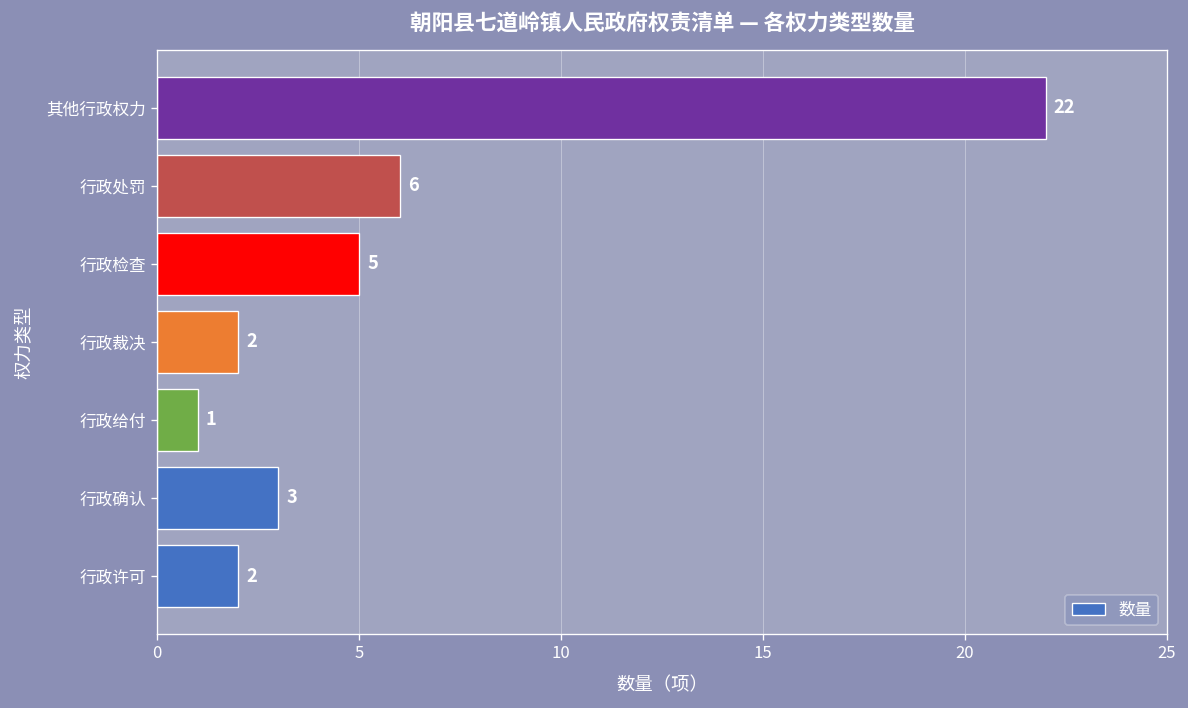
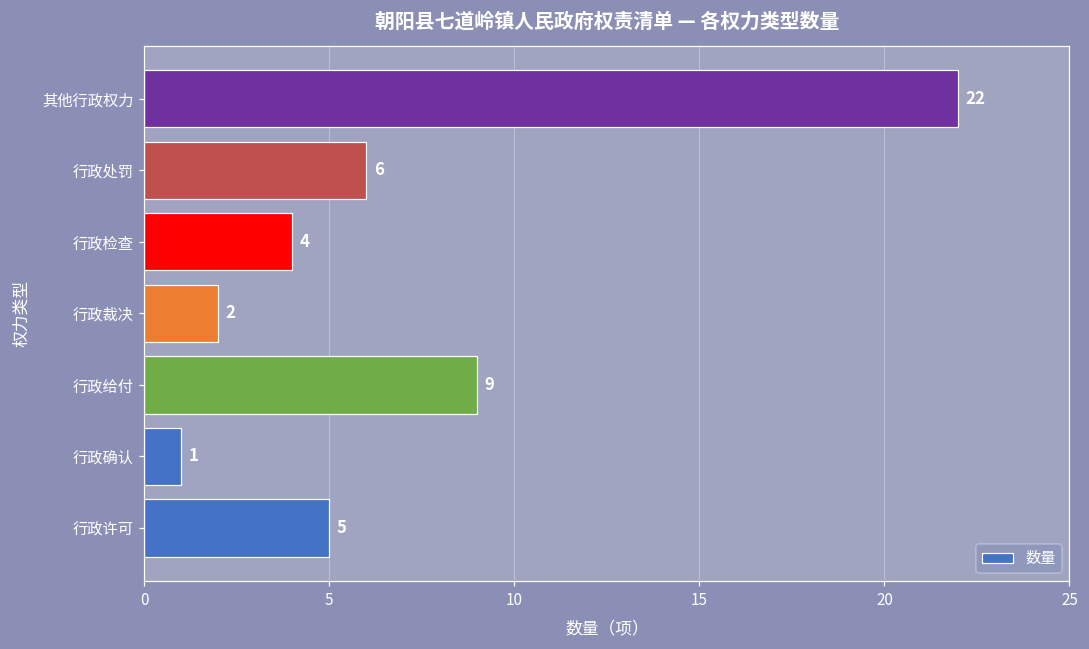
行政检查: 5 -> 4
行政给付: 1 -> 9
行政确认: 3 -> 1
行政许可: 2 -> 5
